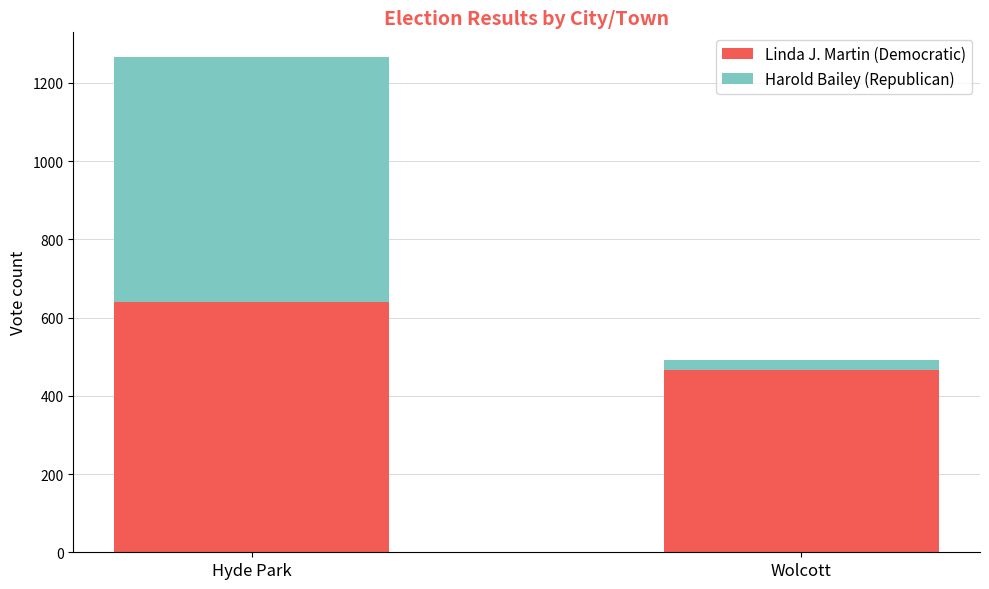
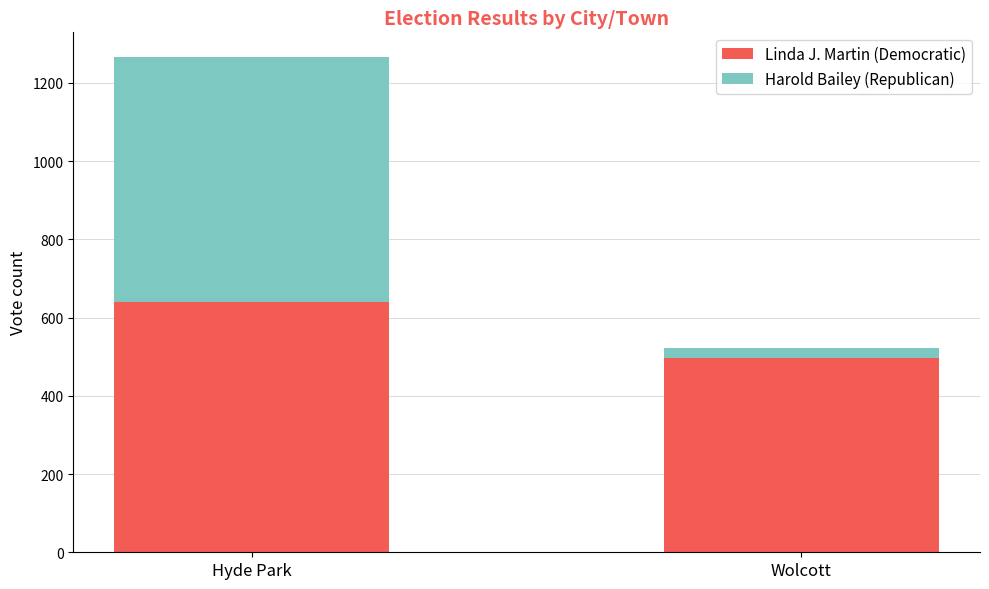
Linda J. Martin (Democratic), Wolcott: 470 -> 500
